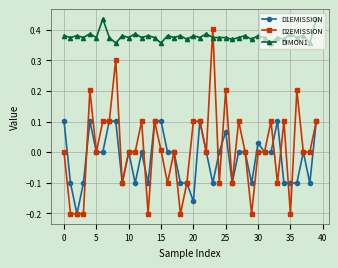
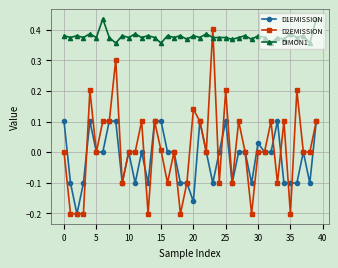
D2EMISSION, 20: 0.10 -> 0.14
D1EMISSION, 25: 0.07 -> 0.10
